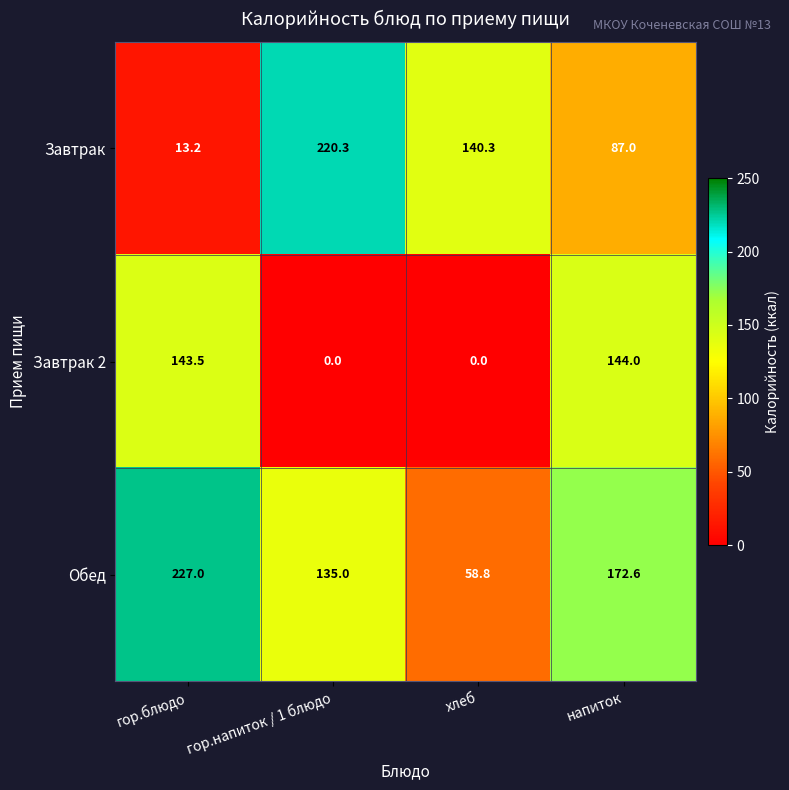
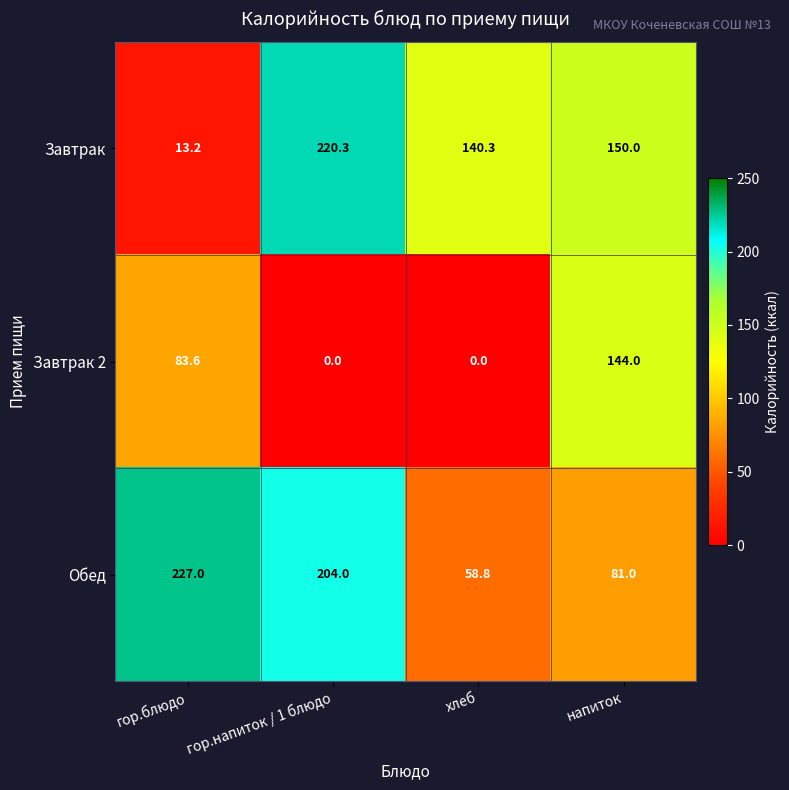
Завтрак, напиток: 87.0 -> 150.0
Завтрак 2, гор.блюдо: 143.5 -> 83.6
Обед, гор.напиток / 1 блюдо: 135.0 -> 204.0
Обед, напиток: 172.6 -> 81.0
